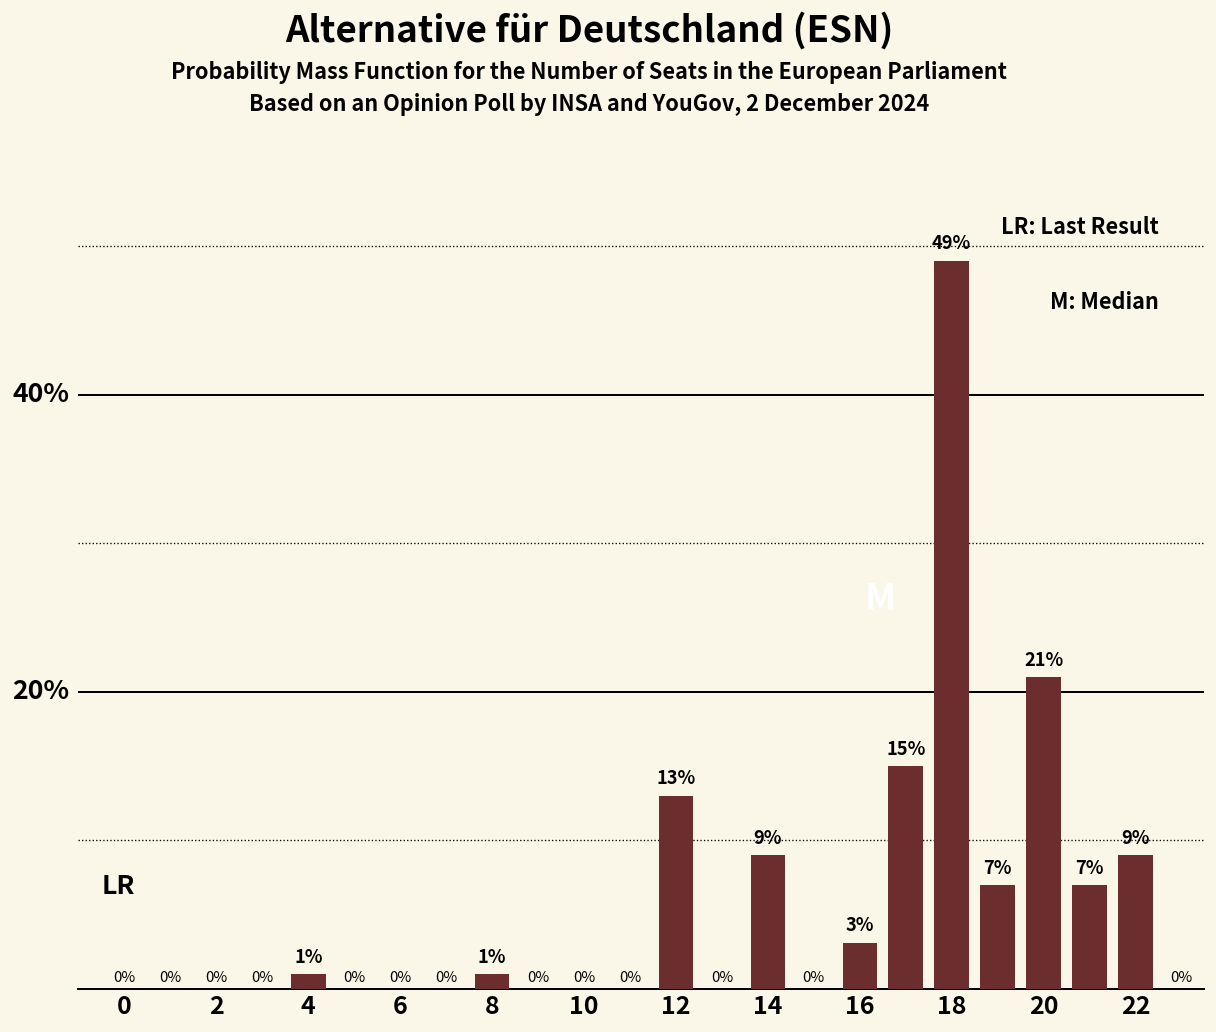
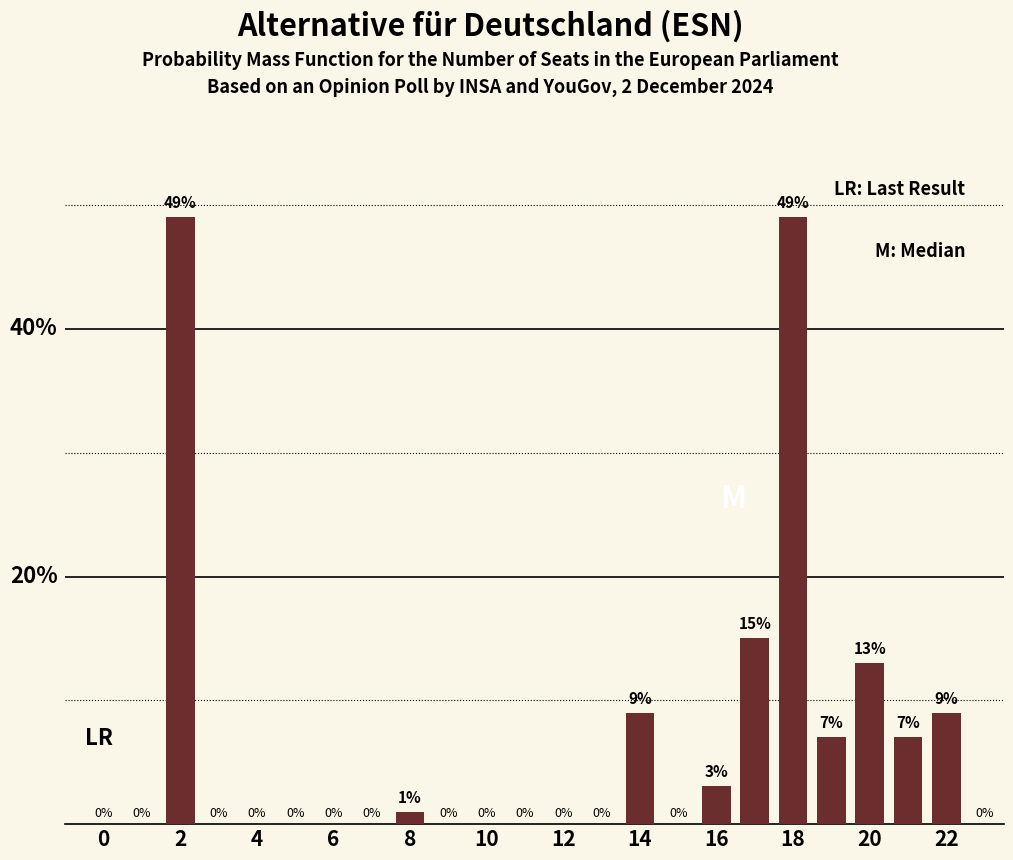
2: 0% -> 49%
4: 1% -> 0%
12: 13% -> 0%
20: 21% -> 13%
